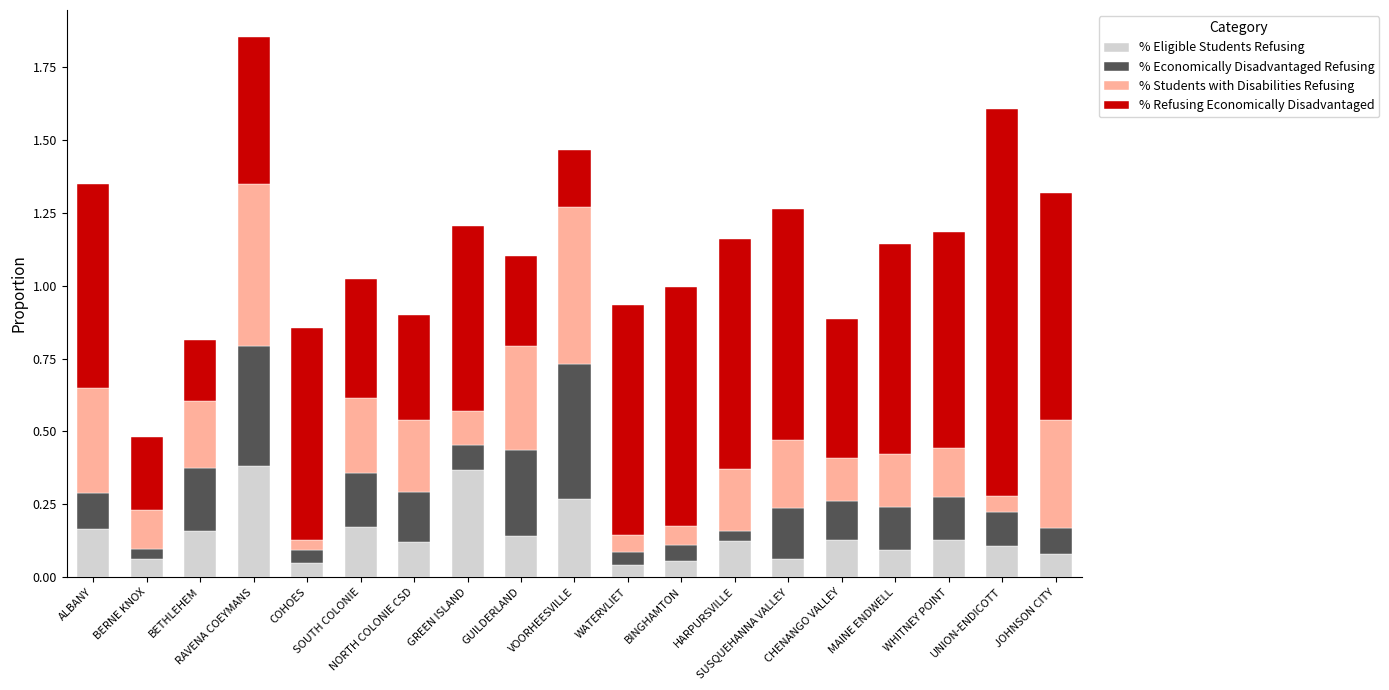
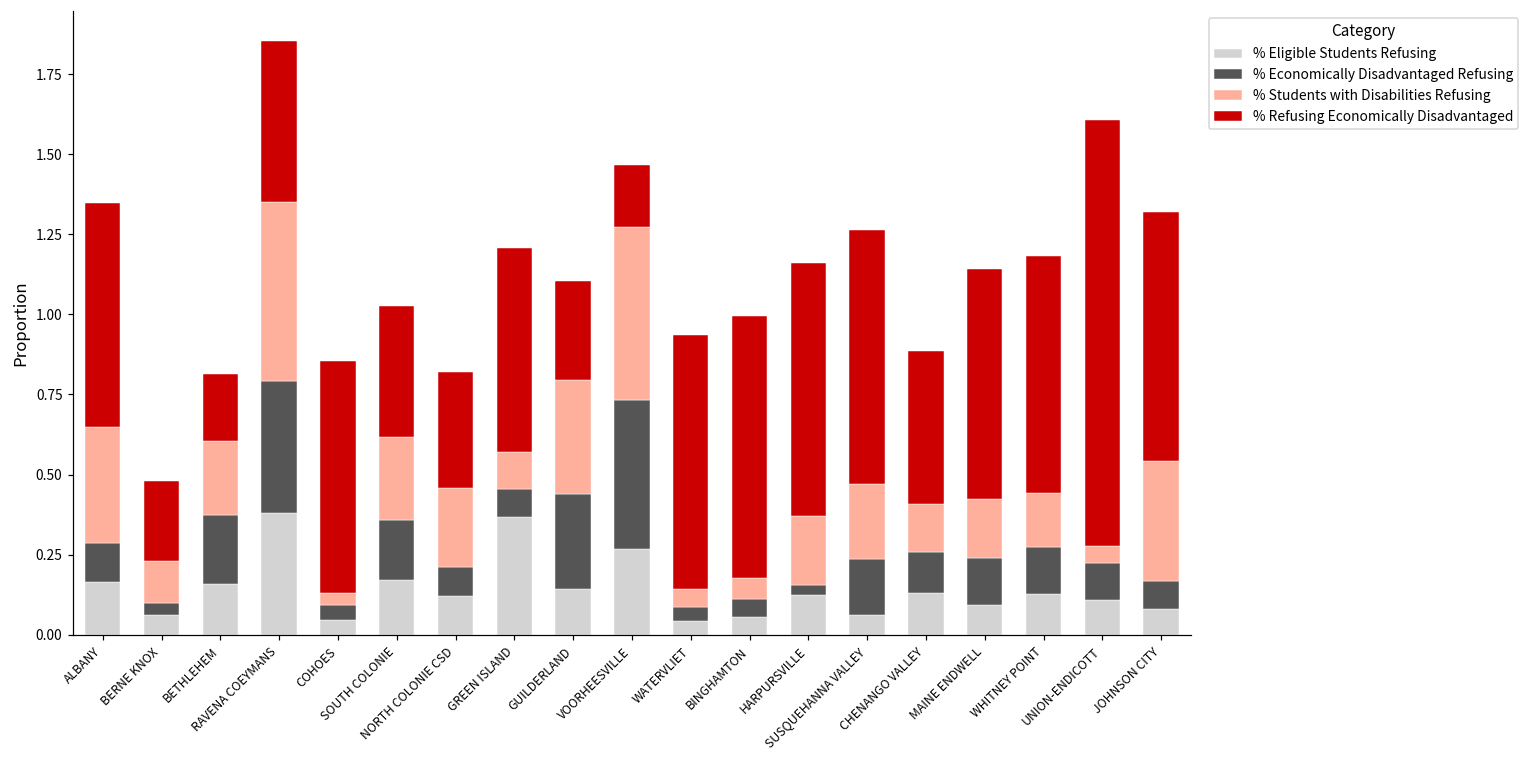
% Economically Disadvantaged Refusing, NORTH COLONIE CSD: 0.17 -> 0.09
